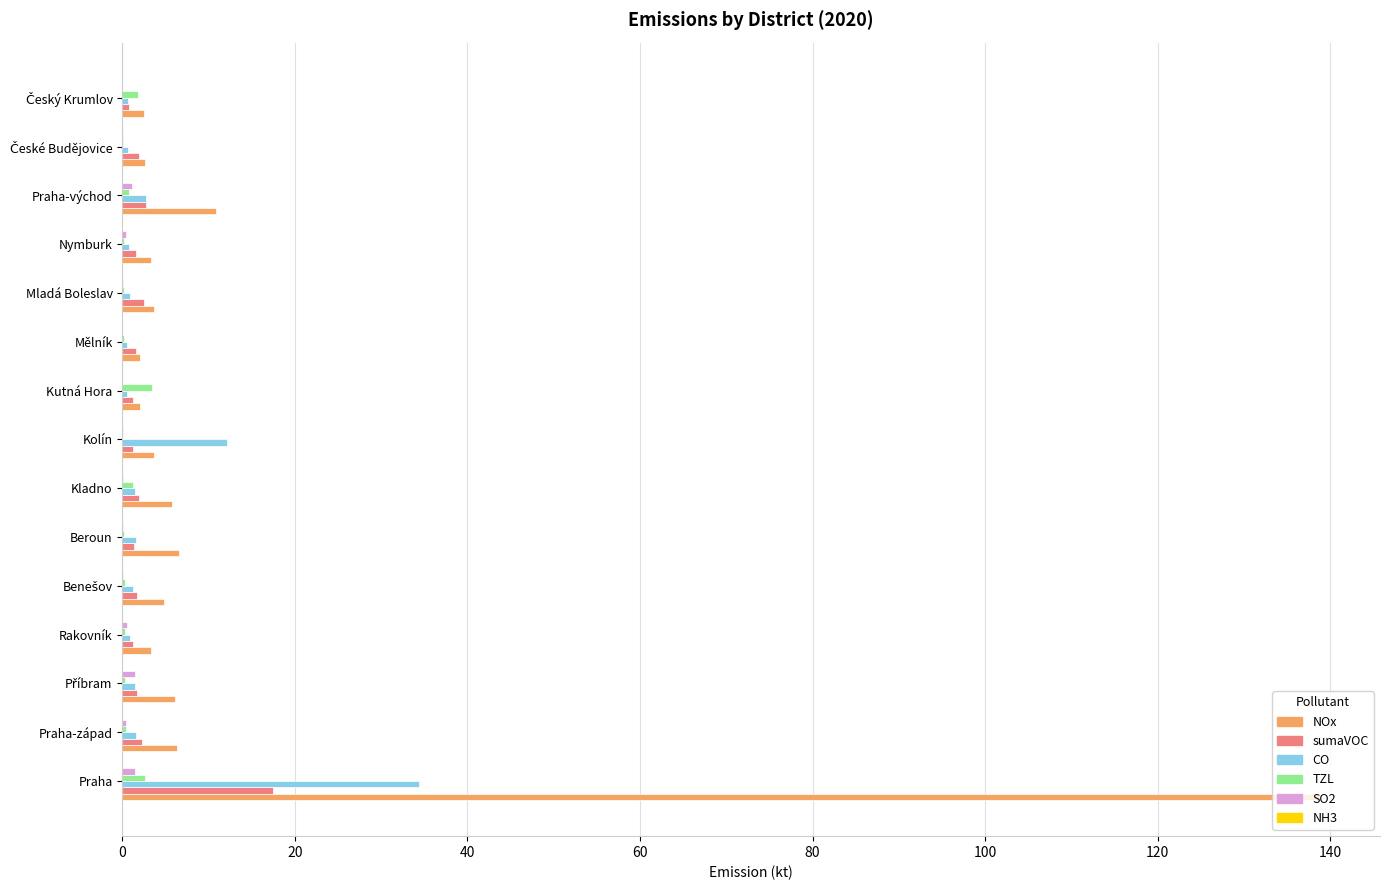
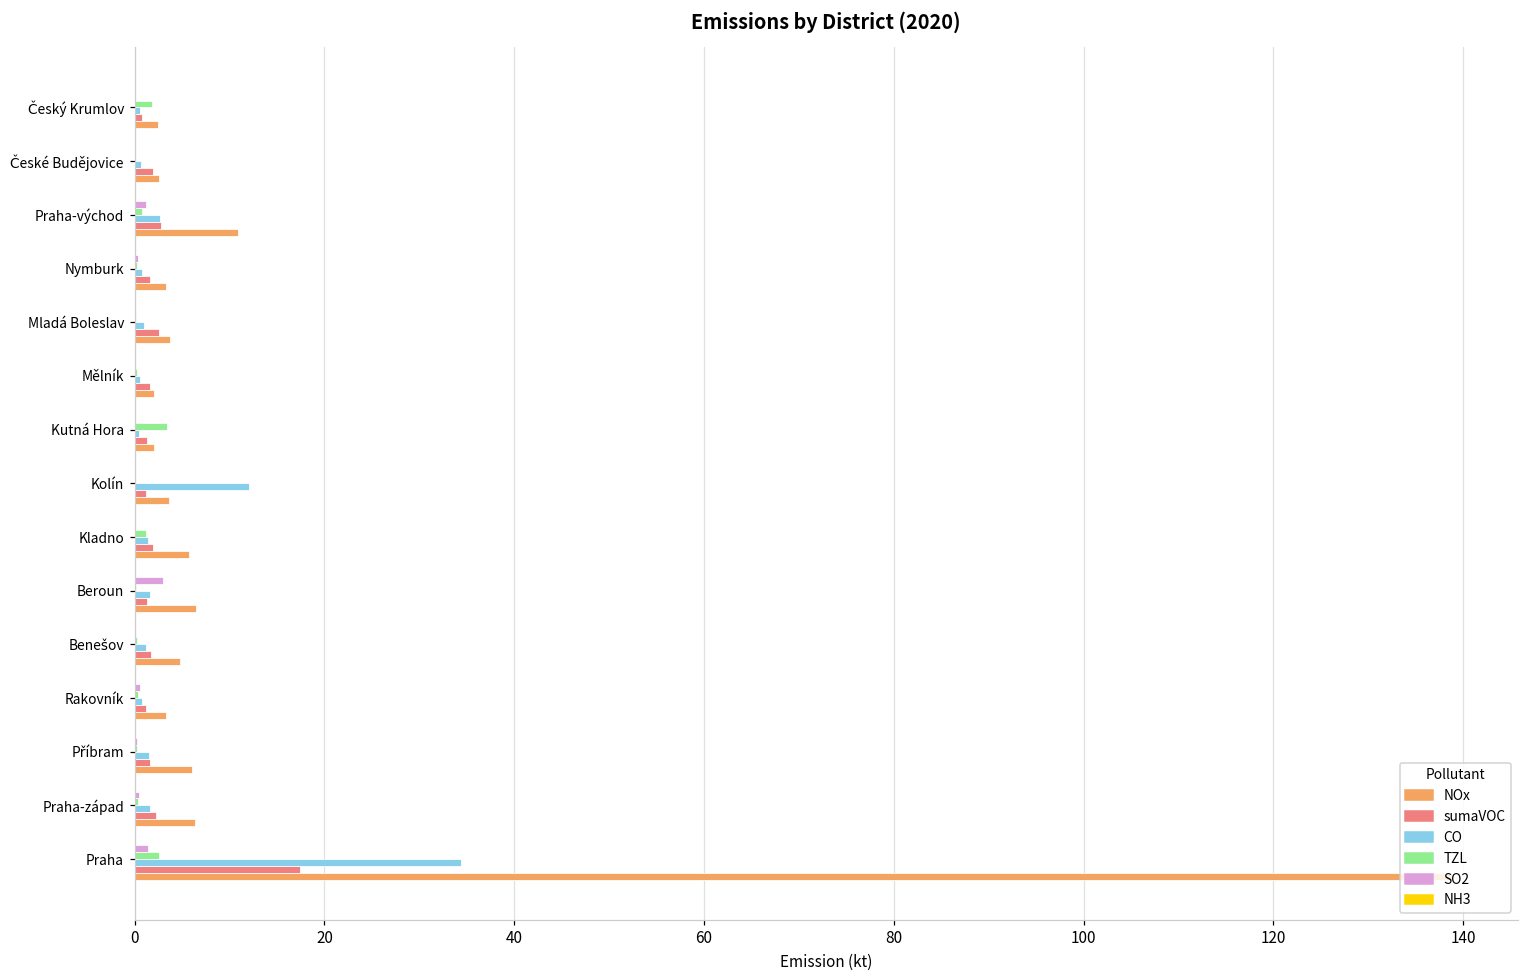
SO2, Beroun: 0 -> 3
SO2, Příbram: 1 -> 0
